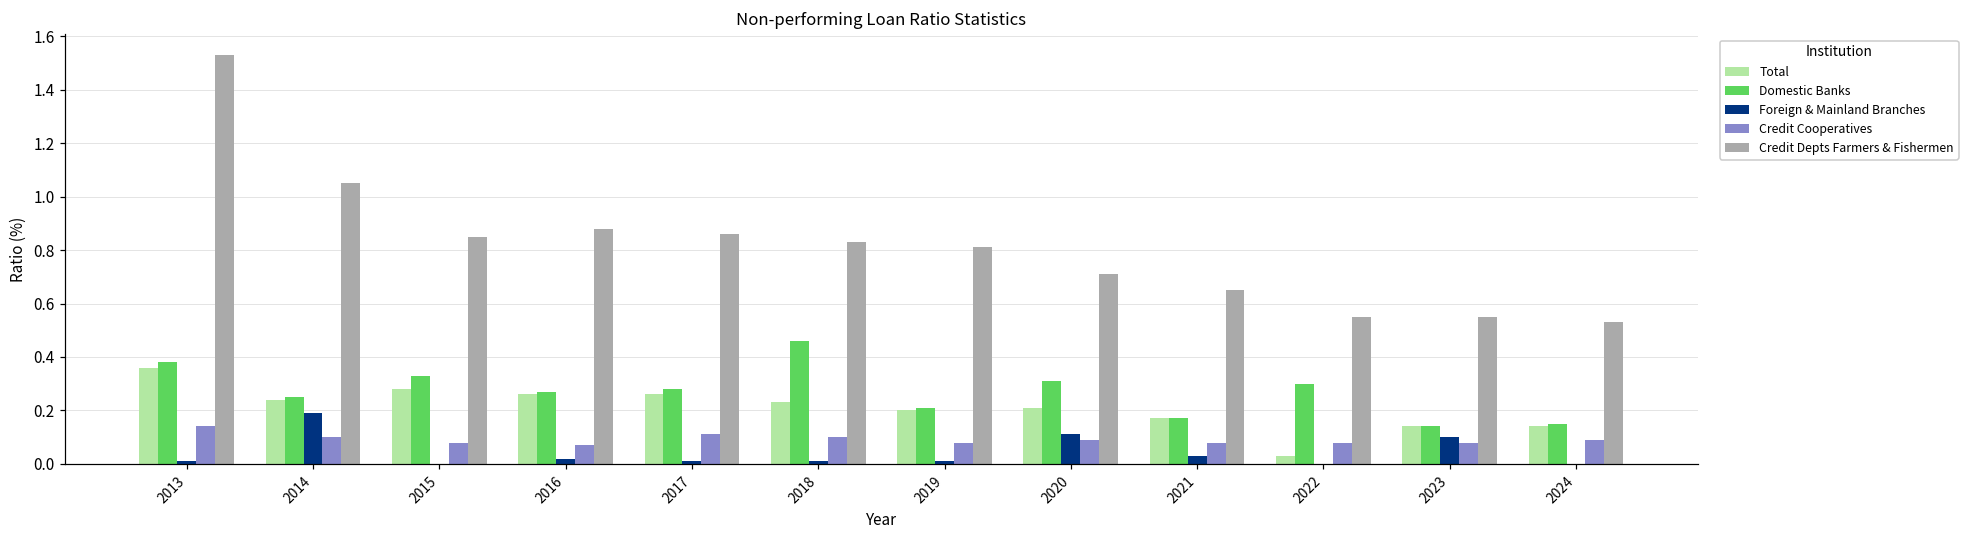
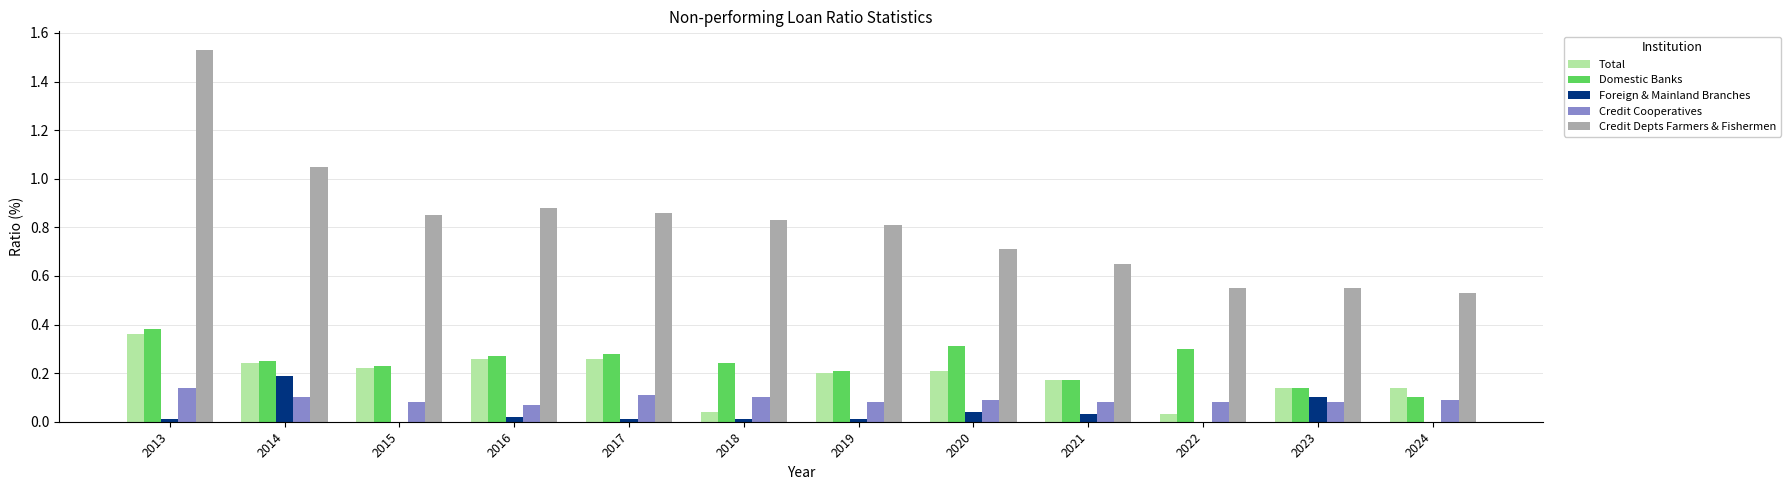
Total, 2015: 0.28 -> 0.22
Domestic Banks, 2015: 0.33 -> 0.23
Total, 2018: 0.23 -> 0.04
Domestic Banks, 2018: 0.46 -> 0.24
Foreign & Mainland Branches, 2020: 0.11 -> 0.04
Domestic Banks, 2024: 0.15 -> 0.10
